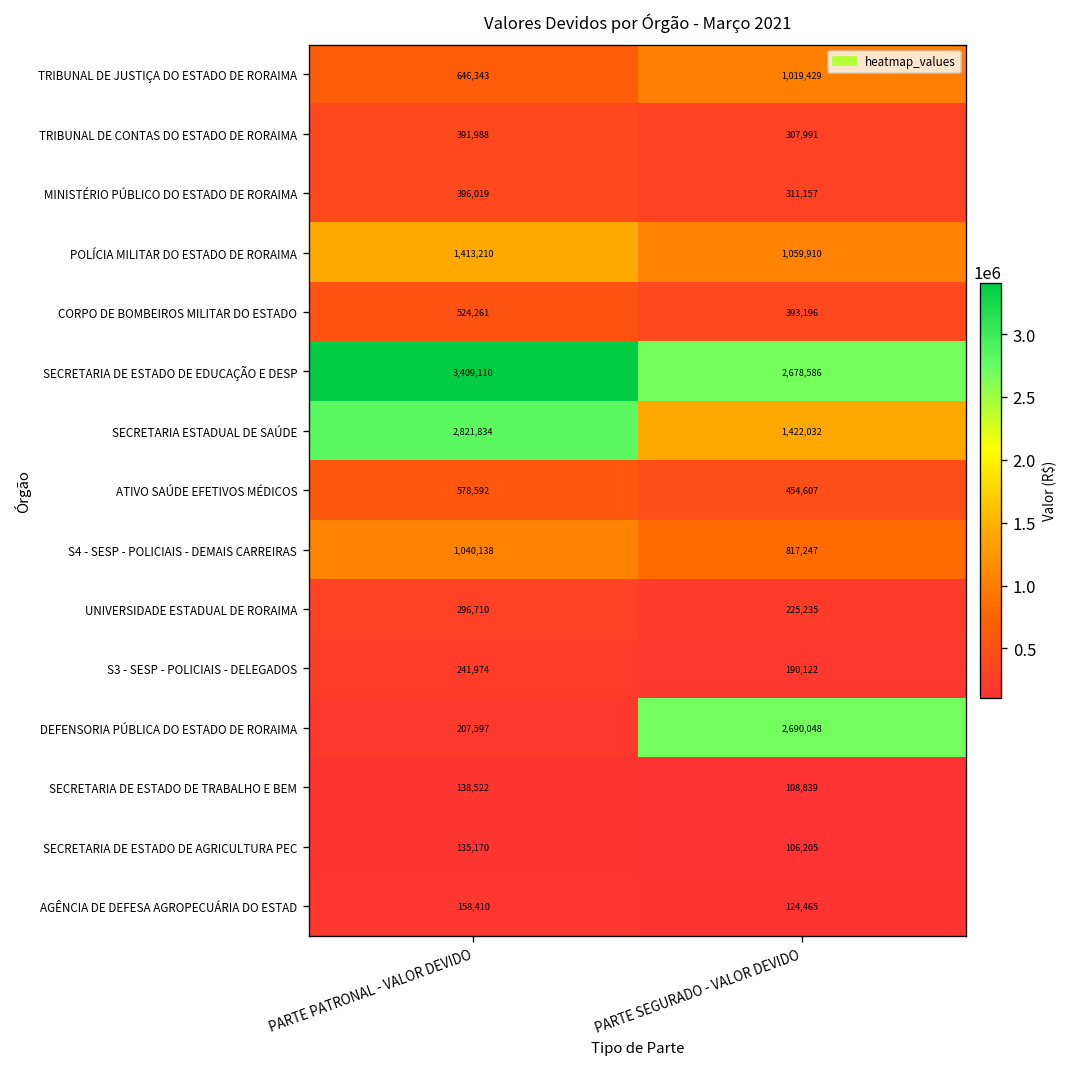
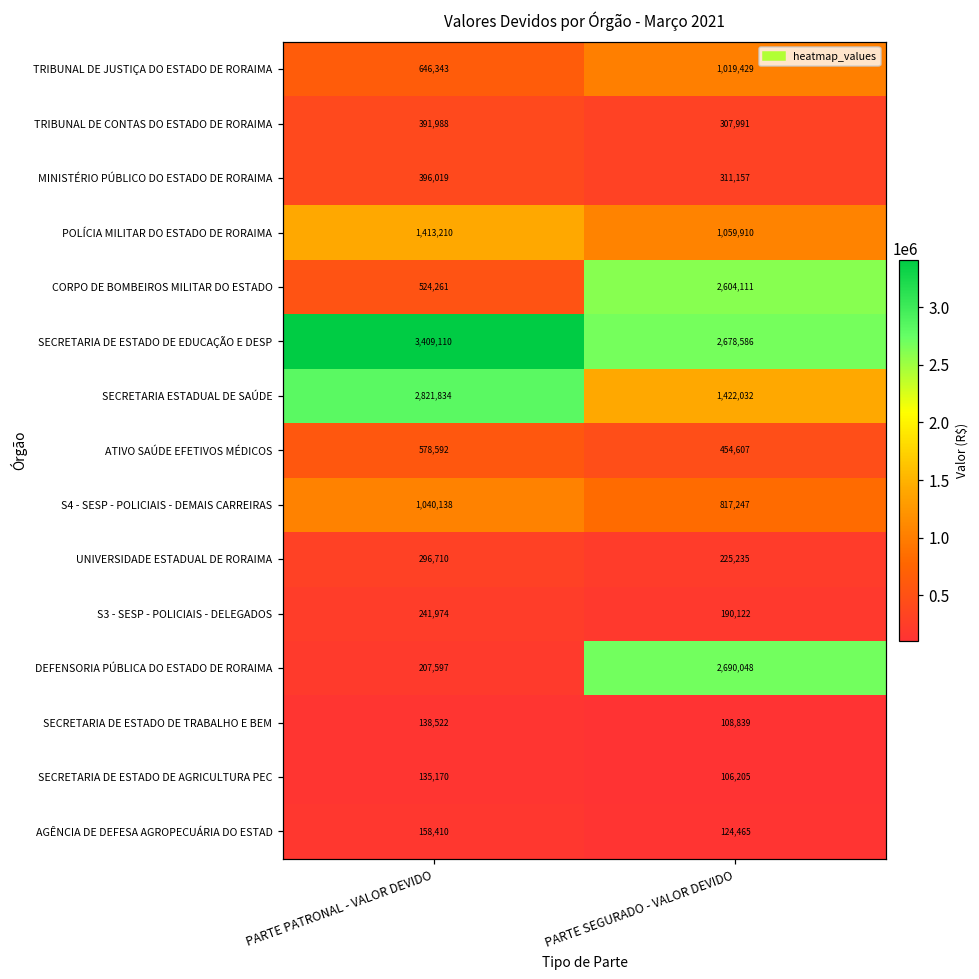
CORPO DE BOMBEIROS MILITAR DO ESTADO, PARTE SEGURADO - VALOR DEVIDO: 393,196 -> 2,604,111
